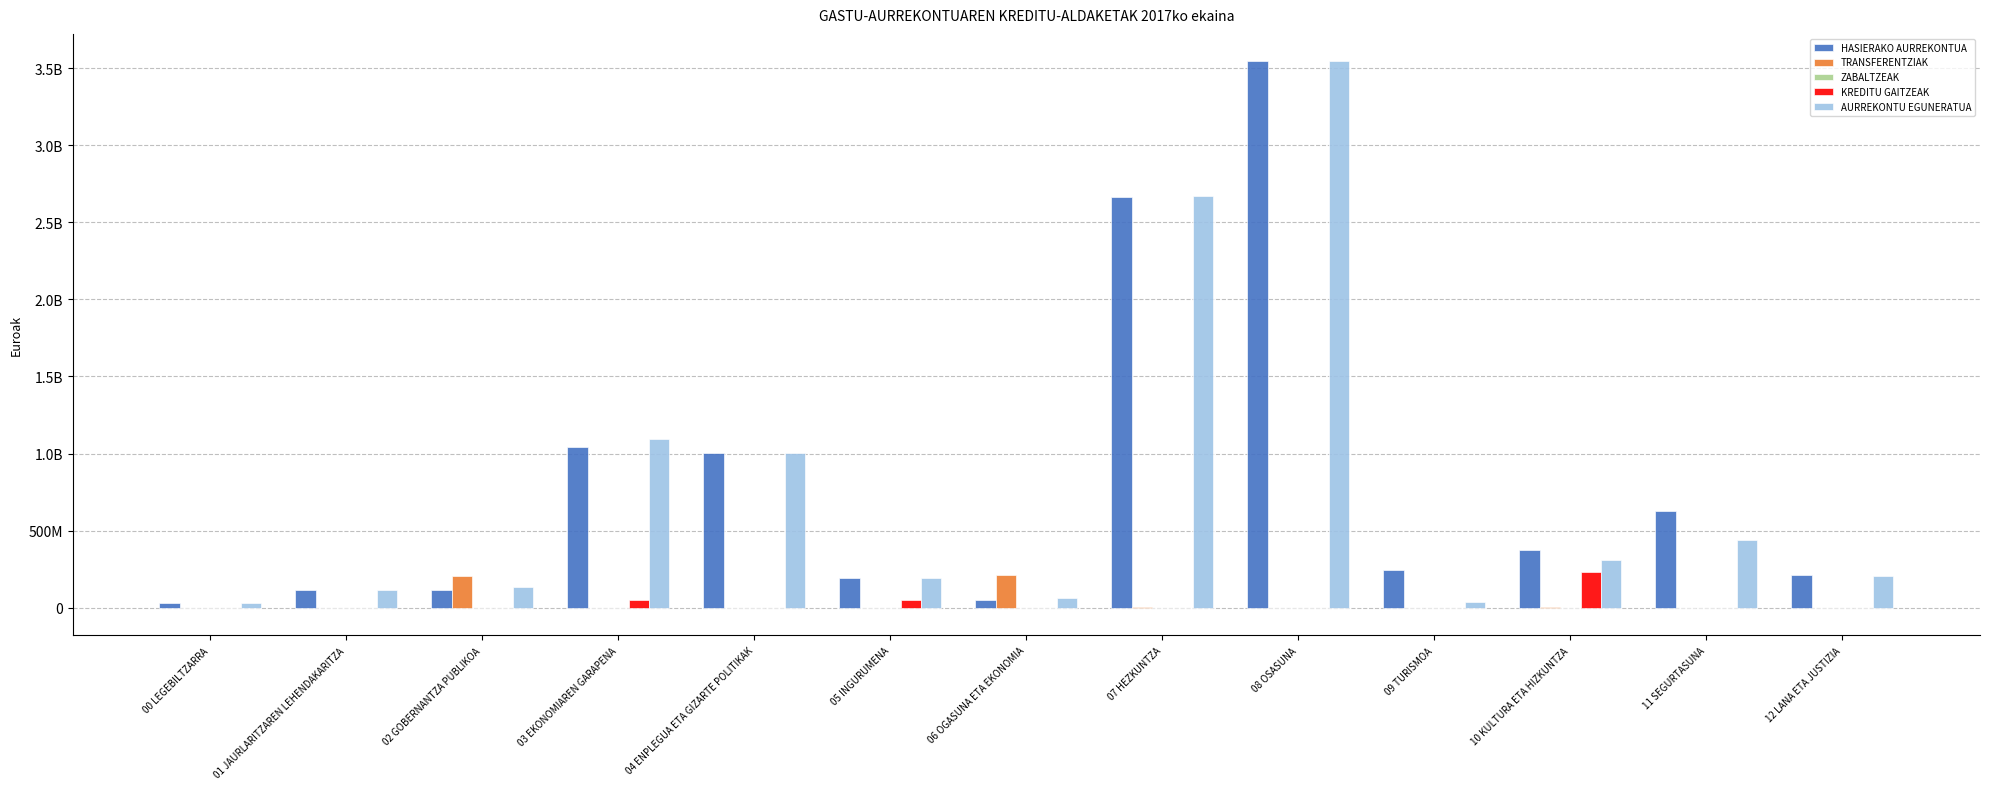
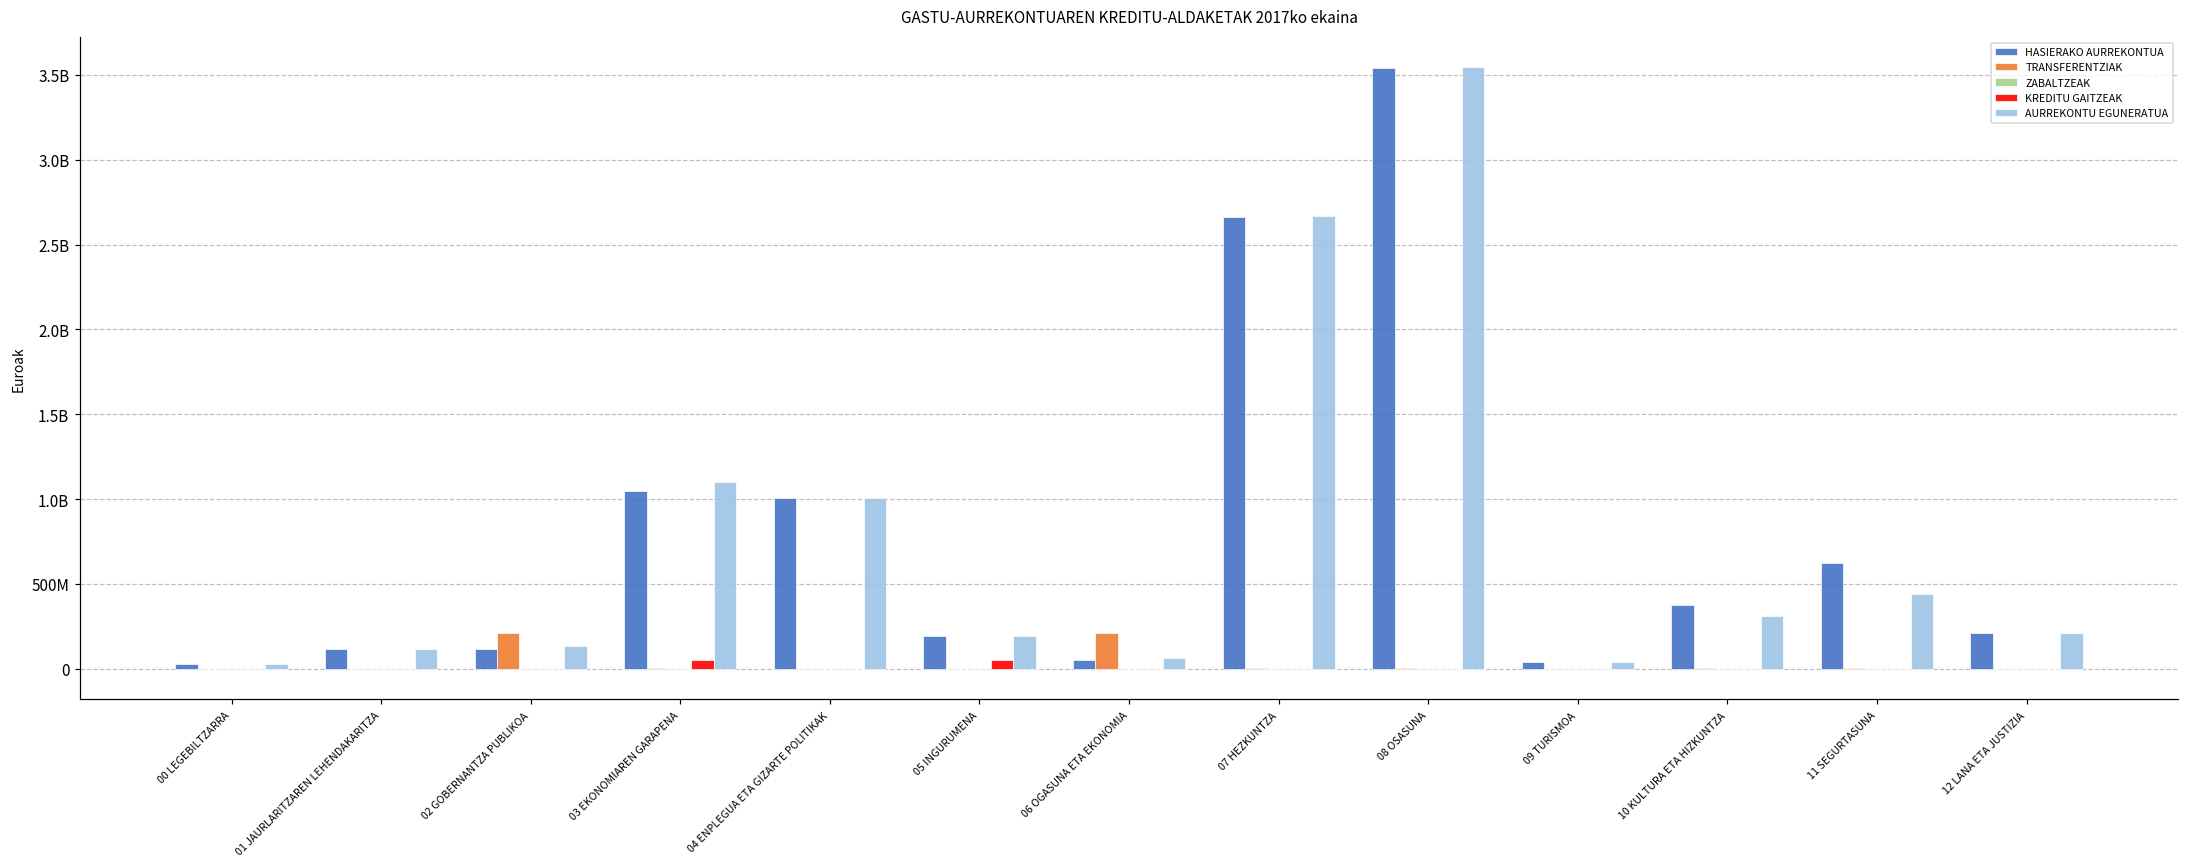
HASIERAKO AURREKONTUA, 09 TURISMOA: 240000000 -> 40000000
KREDITU GAITZEAK, 10 KULTURA ETA HIZKUNTZA: 230000000 -> 0
